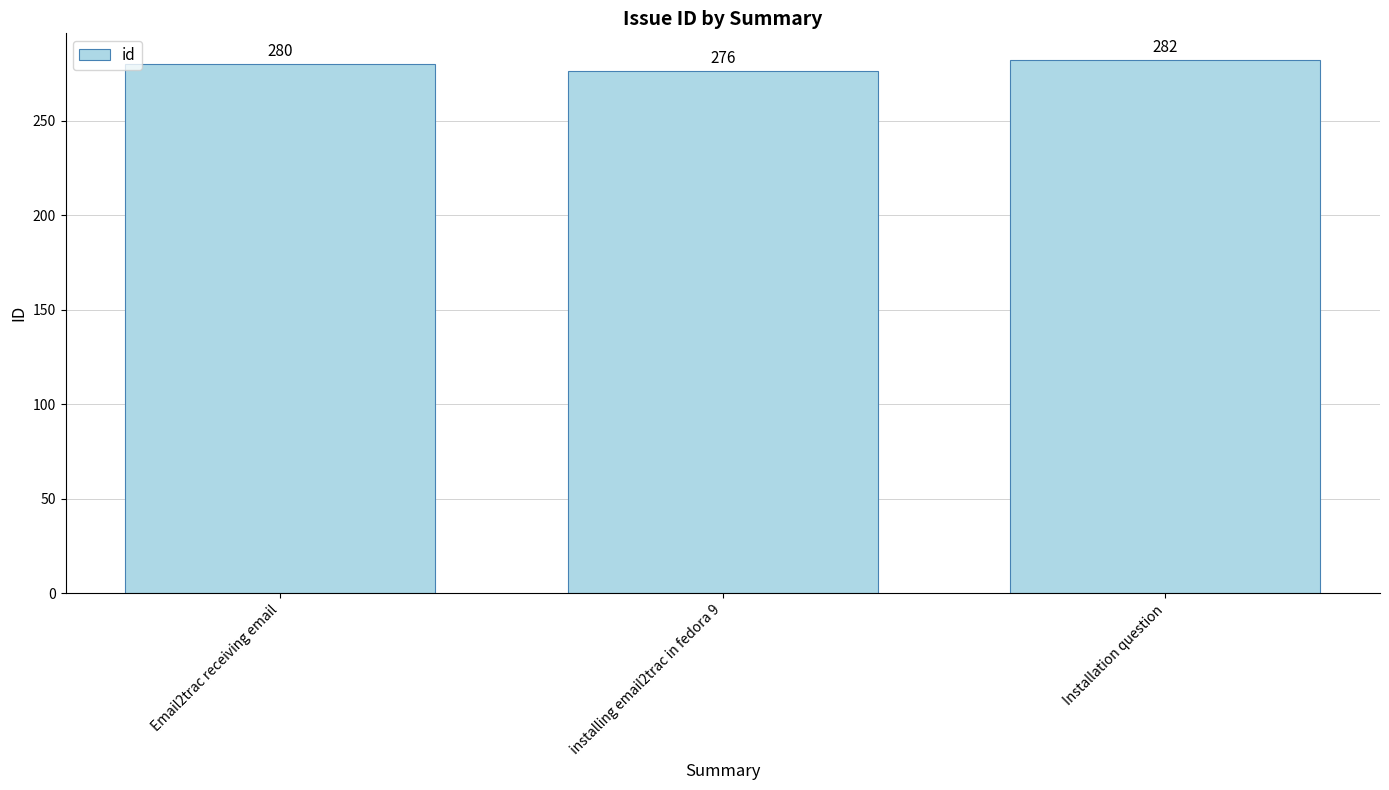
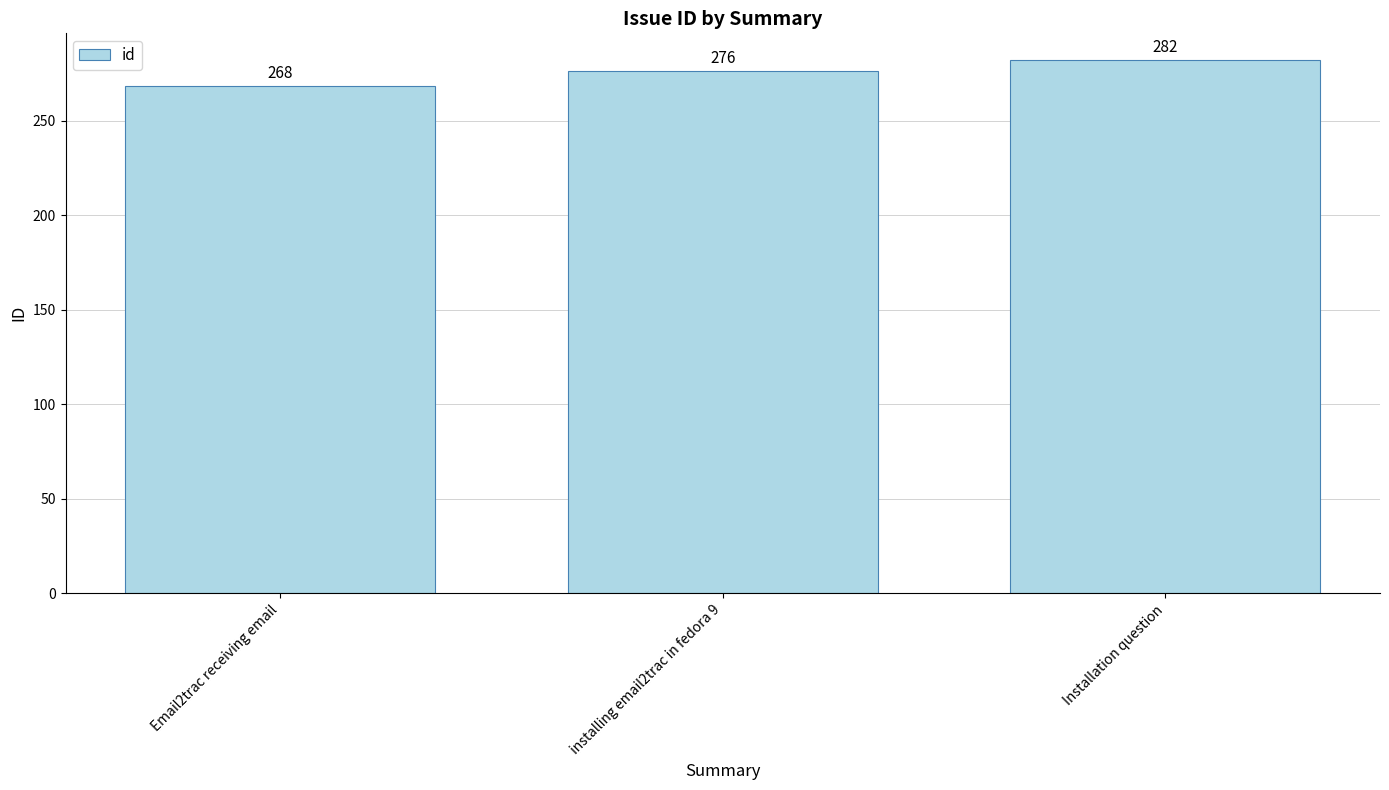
Email2trac receiving email: 280 -> 268
